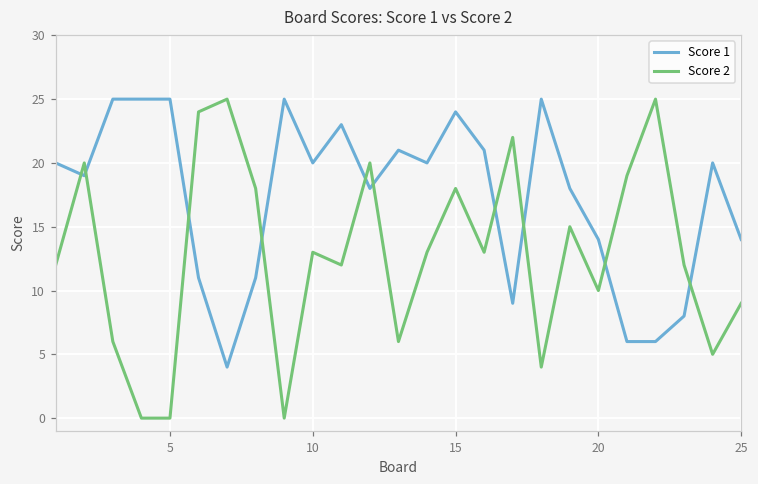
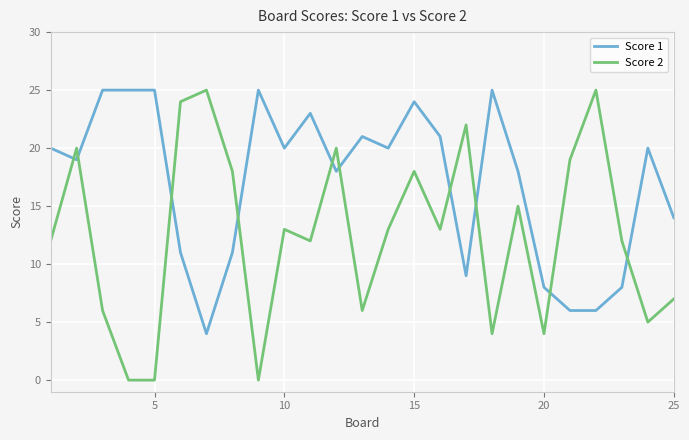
Score 1, 20: 14 -> 8
Score 2, 20: 10 -> 4
Score 2, 25: 9 -> 7
